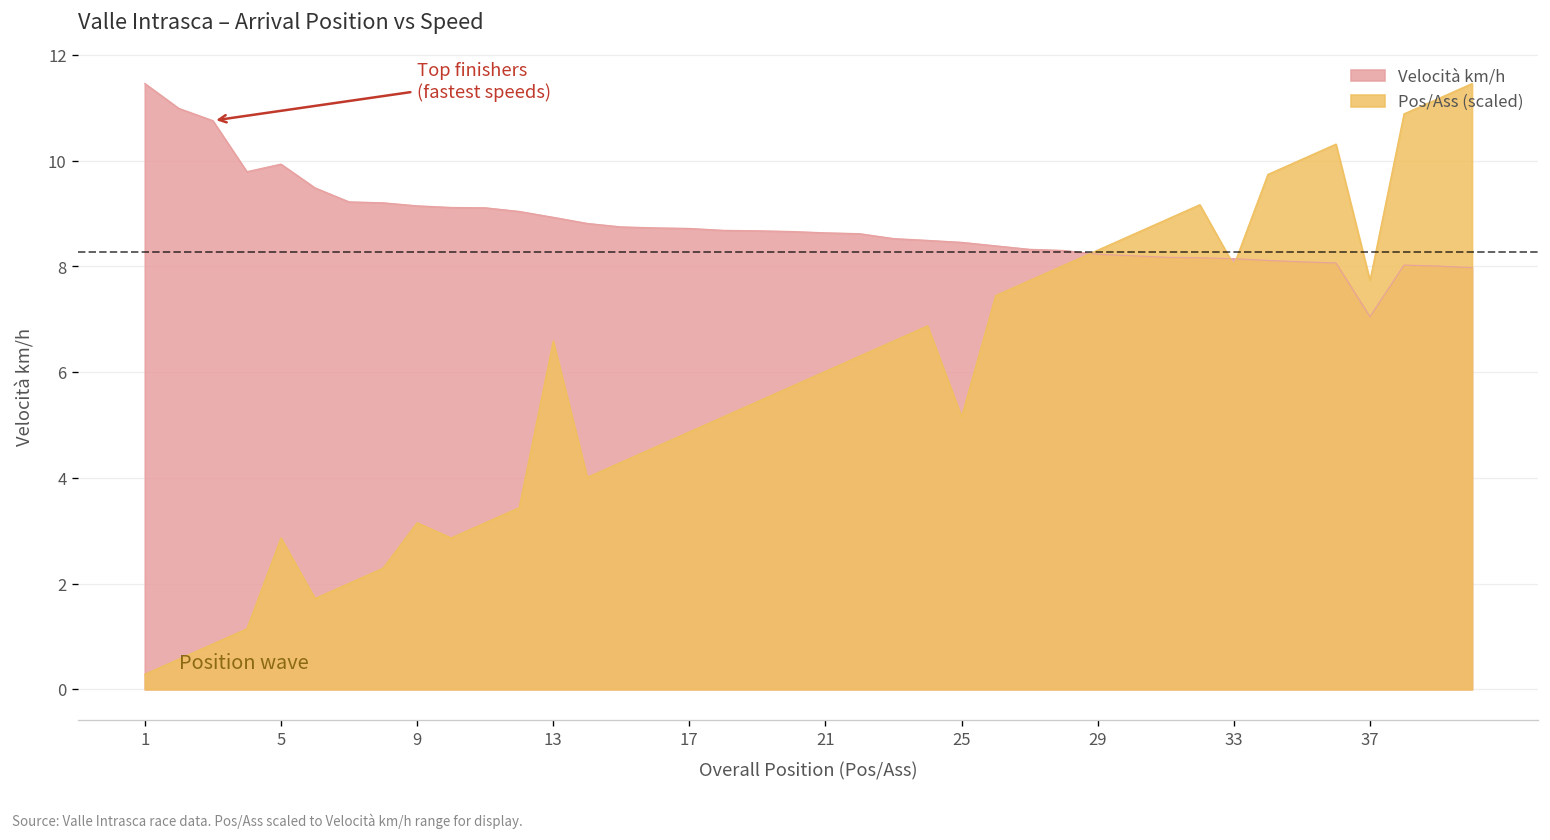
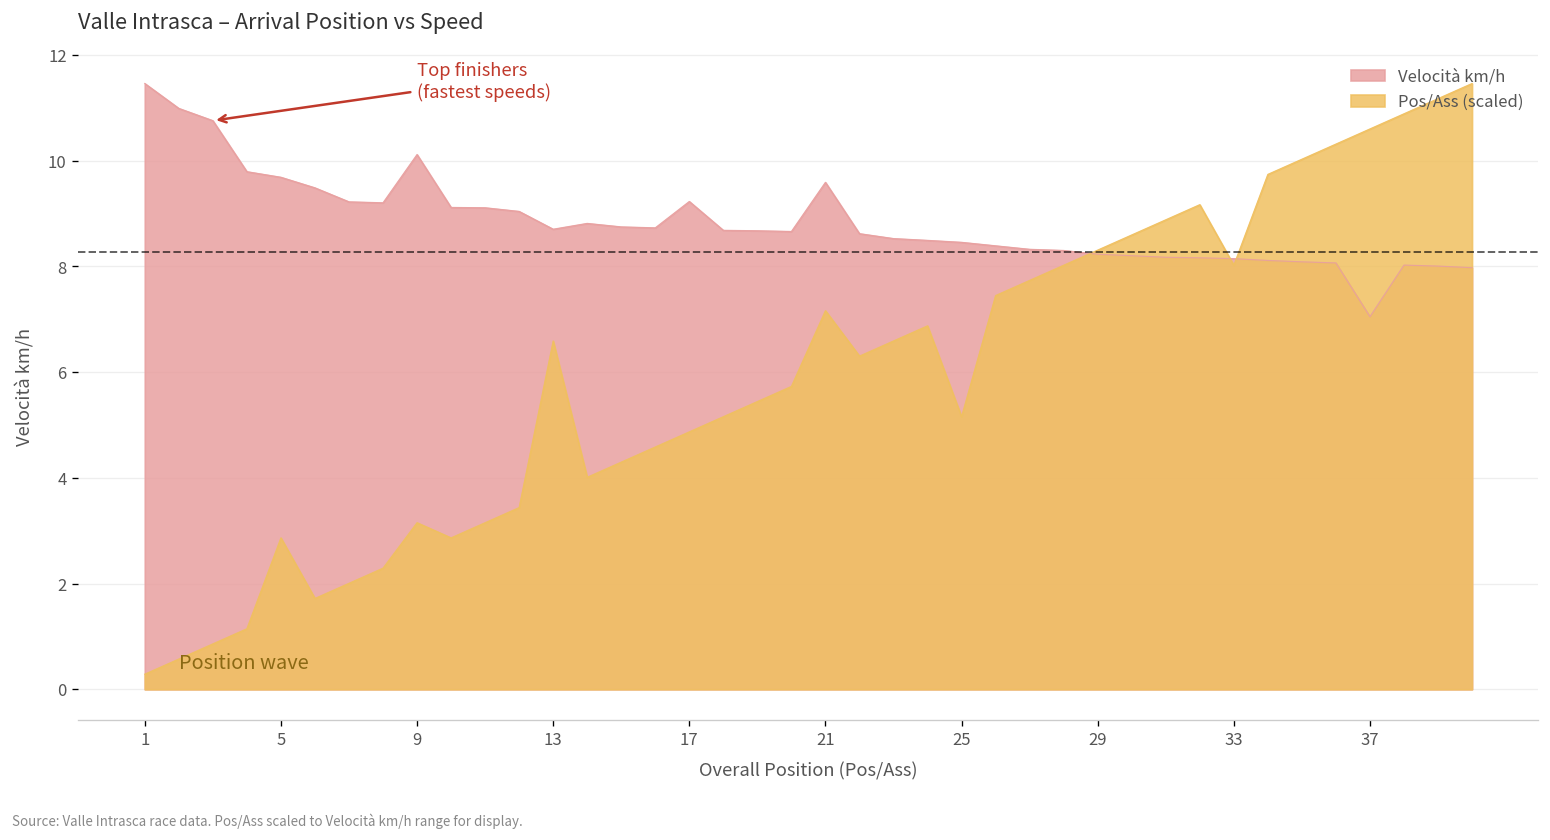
Velocità km/h, 5: 9.9 -> 9.7
Velocità km/h, 9: 9.1 -> 10.1
Velocità km/h, 13: 8.9 -> 8.7
Velocità km/h, 17: 8.7 -> 9.2
Velocità km/h, 21: 8.6 -> 9.6
Pos/Ass (scaled), 21: 6.0 -> 7.2
Pos/Ass (scaled), 37: 7.7 -> 10.6
